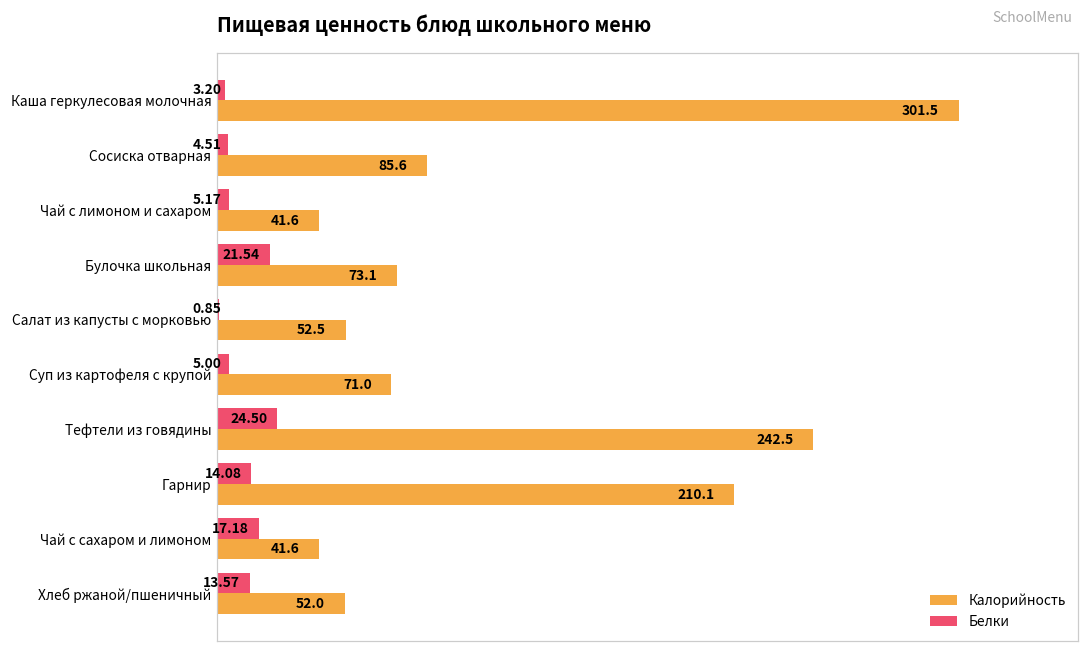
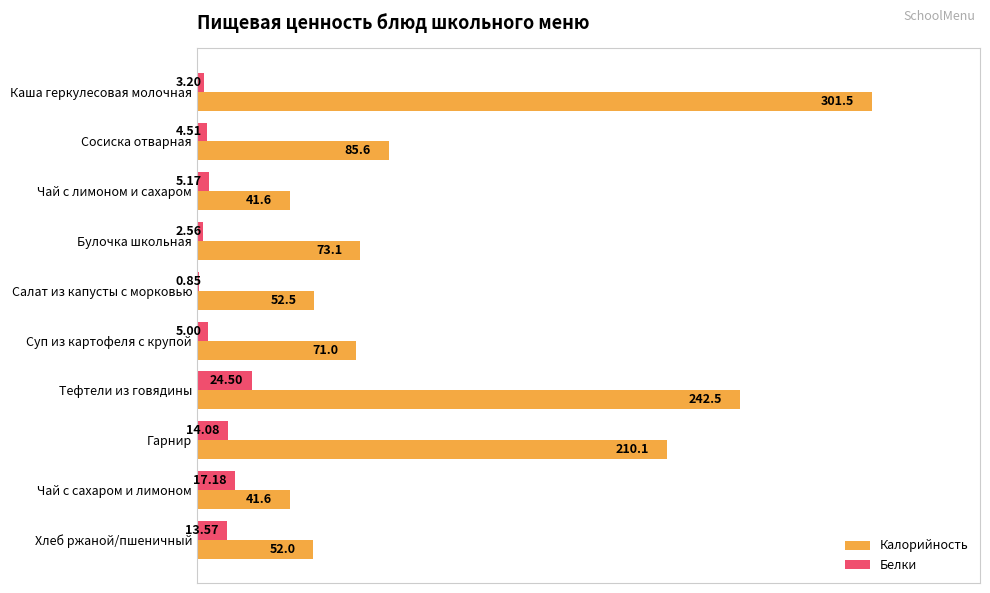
Белки, Булочка школьная: 21.54 -> 2.56
